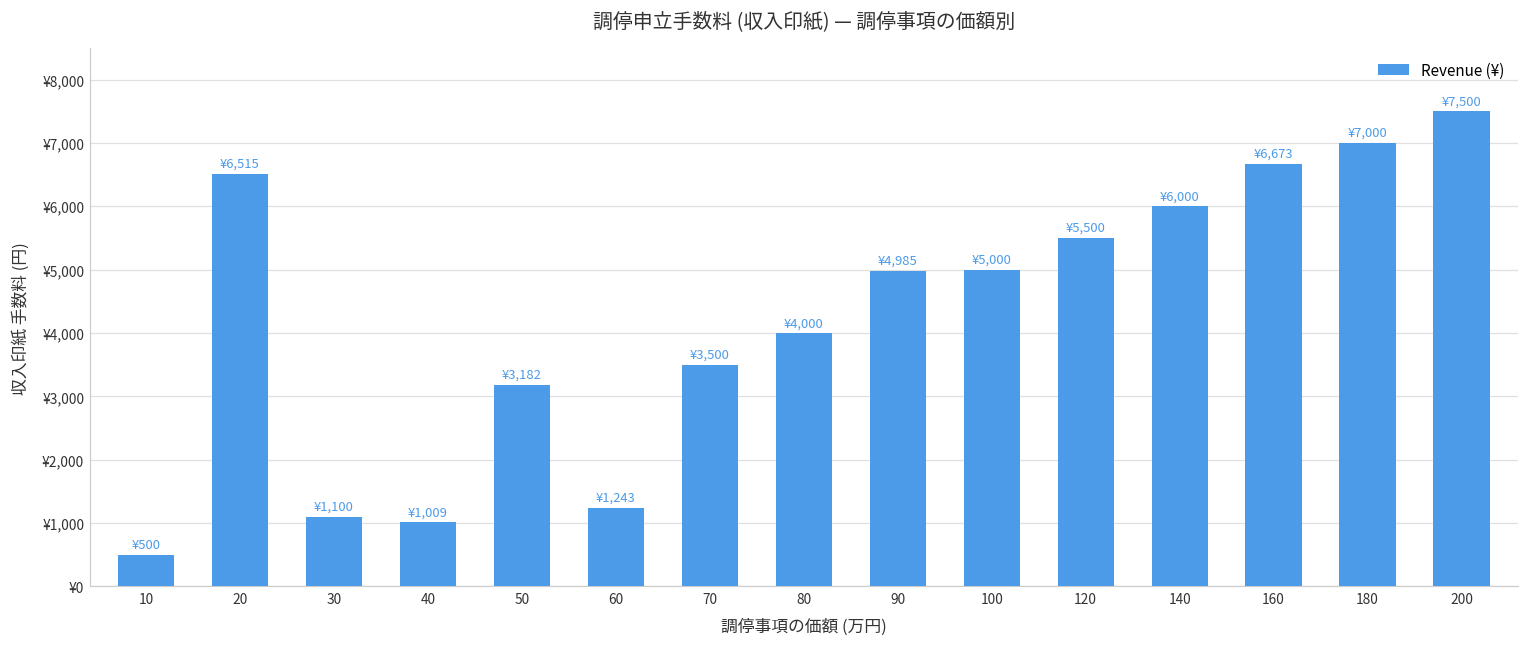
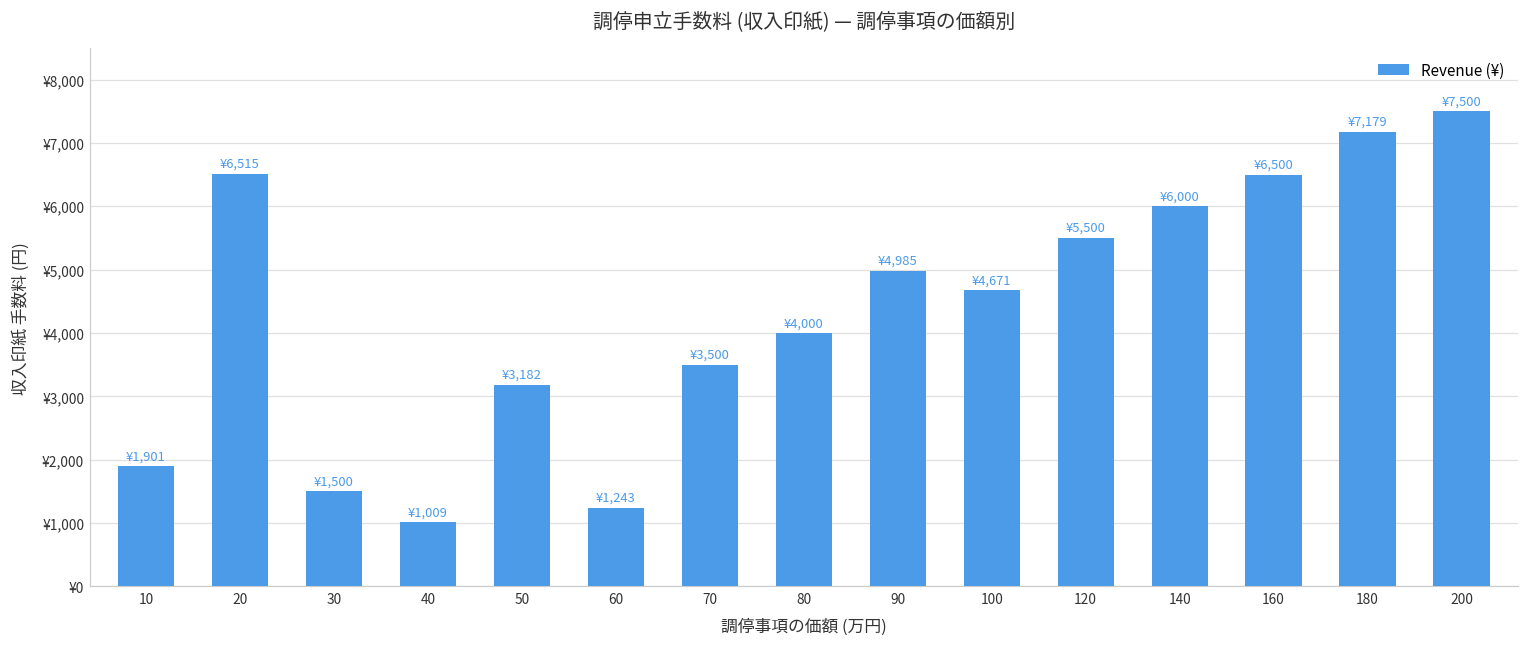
10: ¥500 -> ¥1,901
30: ¥1,100 -> ¥1,500
100: ¥5,000 -> ¥4,671
160: ¥6,673 -> ¥6,500
180: ¥7,000 -> ¥7,179
